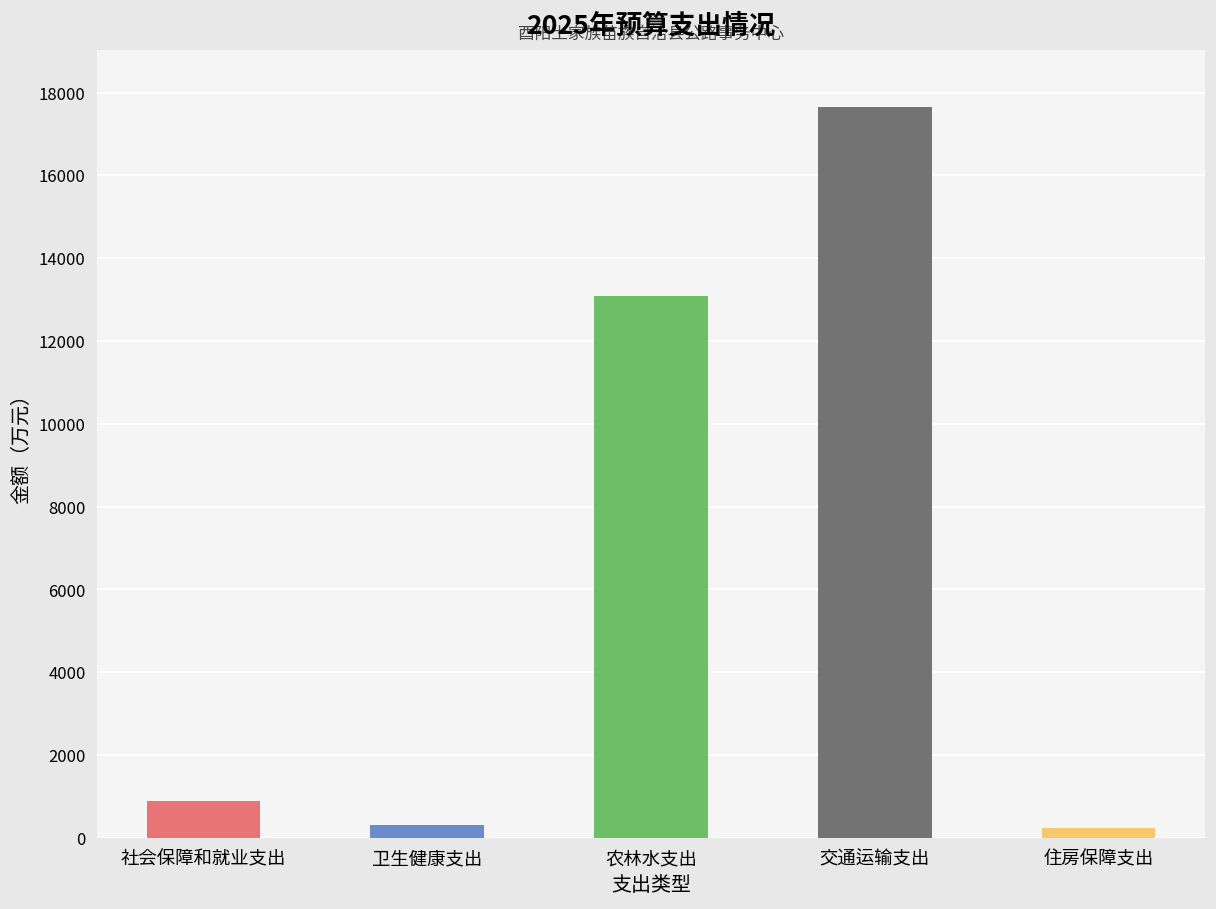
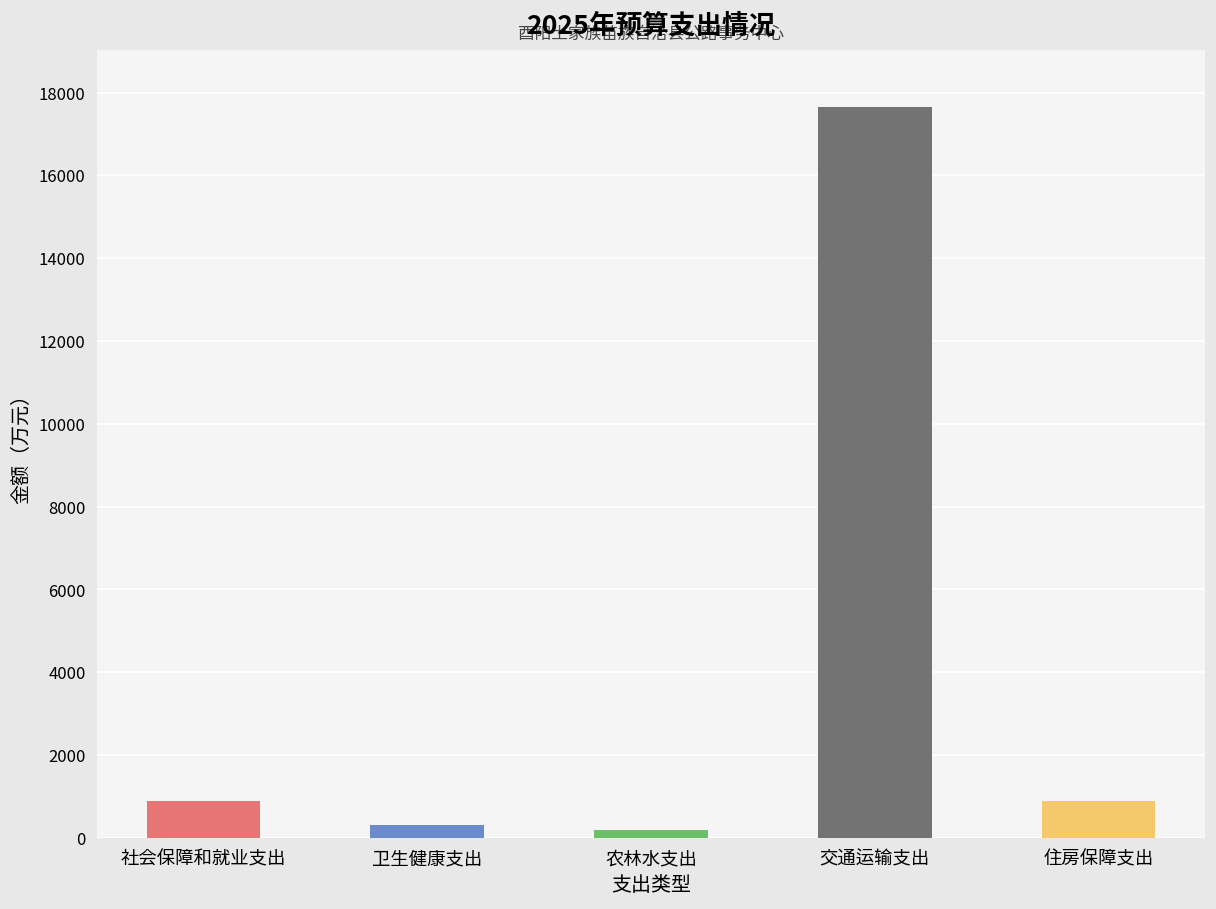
农林水支出: 13100 -> 200
住房保障支出: 200 -> 900
